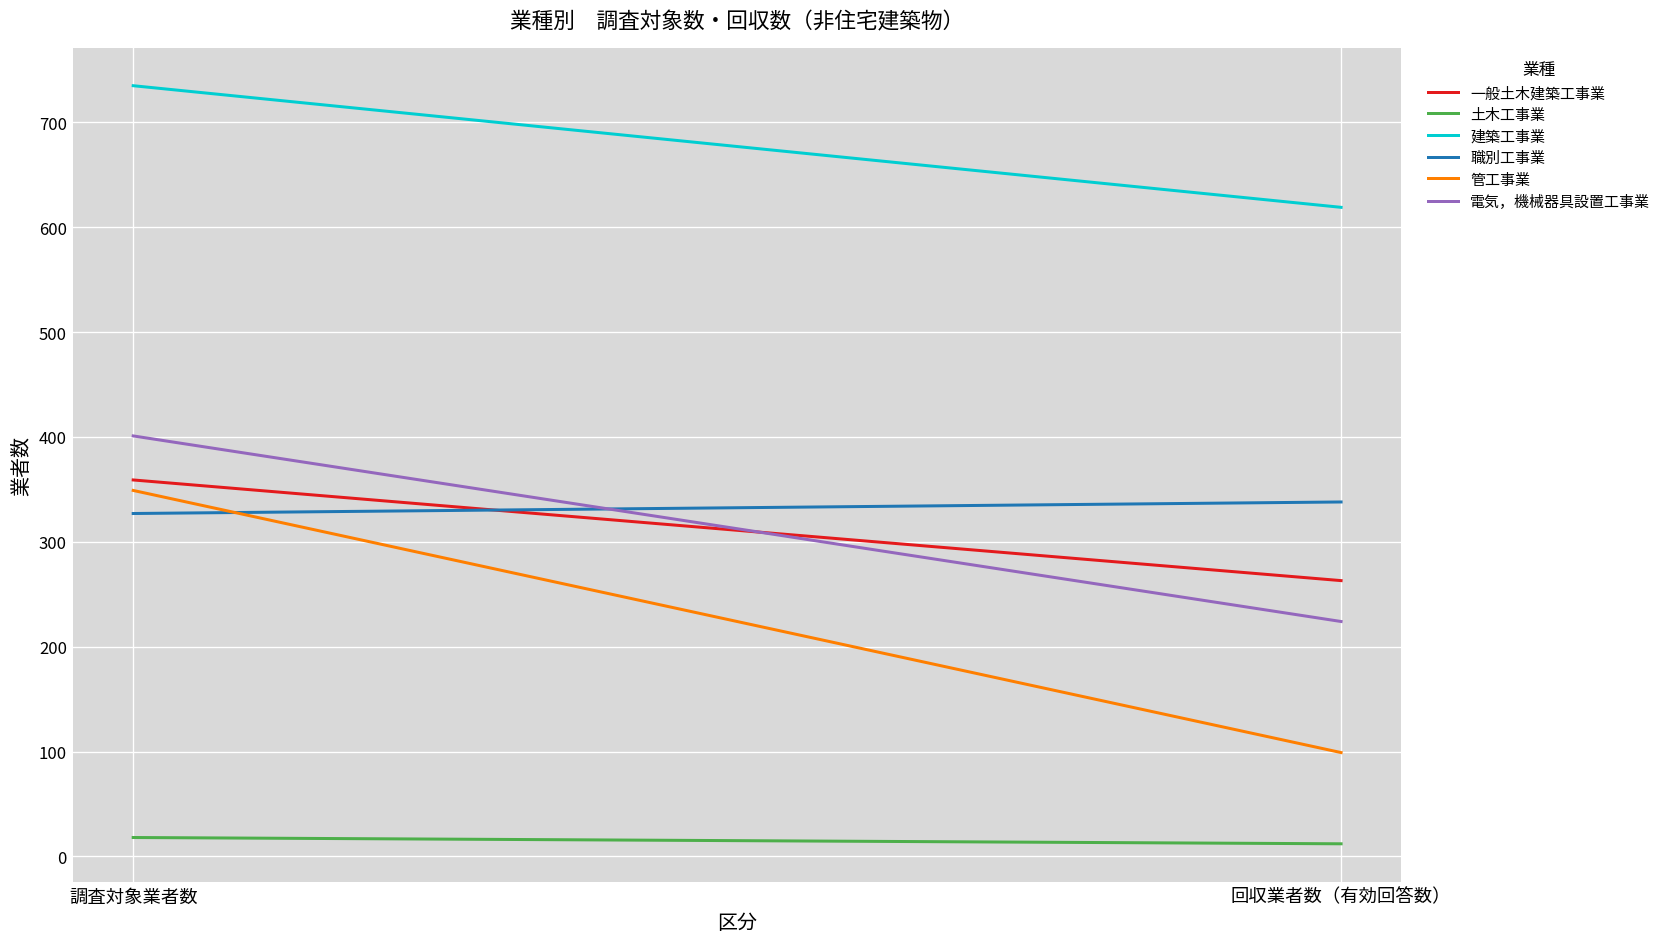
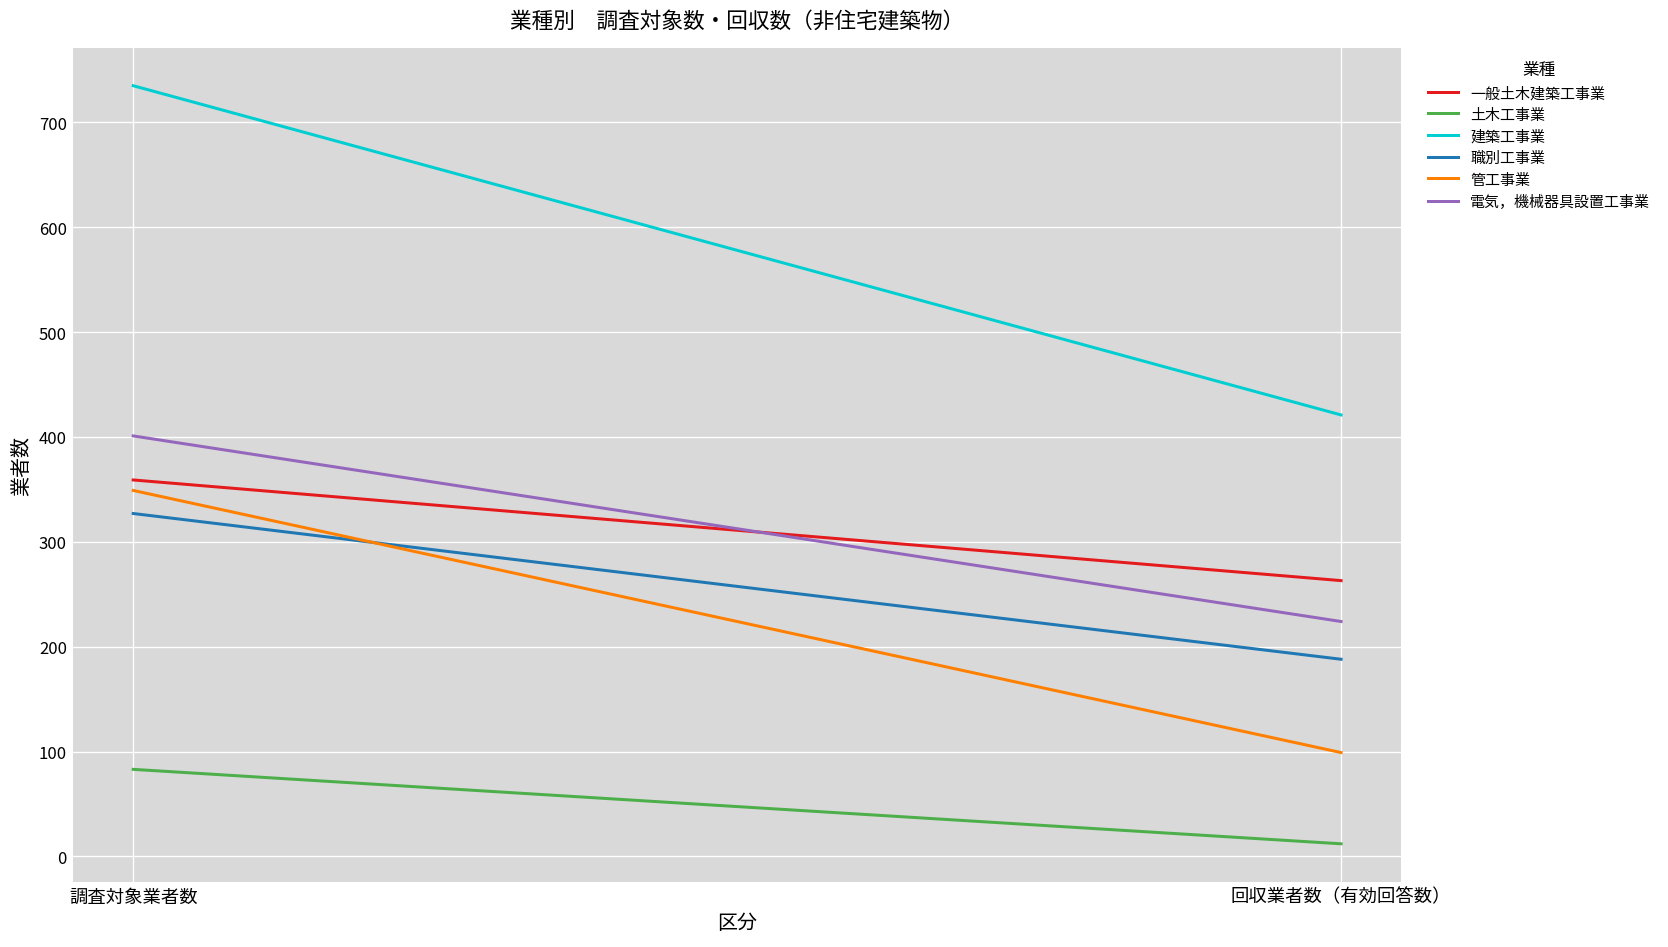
土木工事業, 調査対象業者数: 20 -> 80
建築工事業, 回収業者数（有効回答数）: 620 -> 420
職別工事業, 回収業者数（有効回答数）: 340 -> 190
